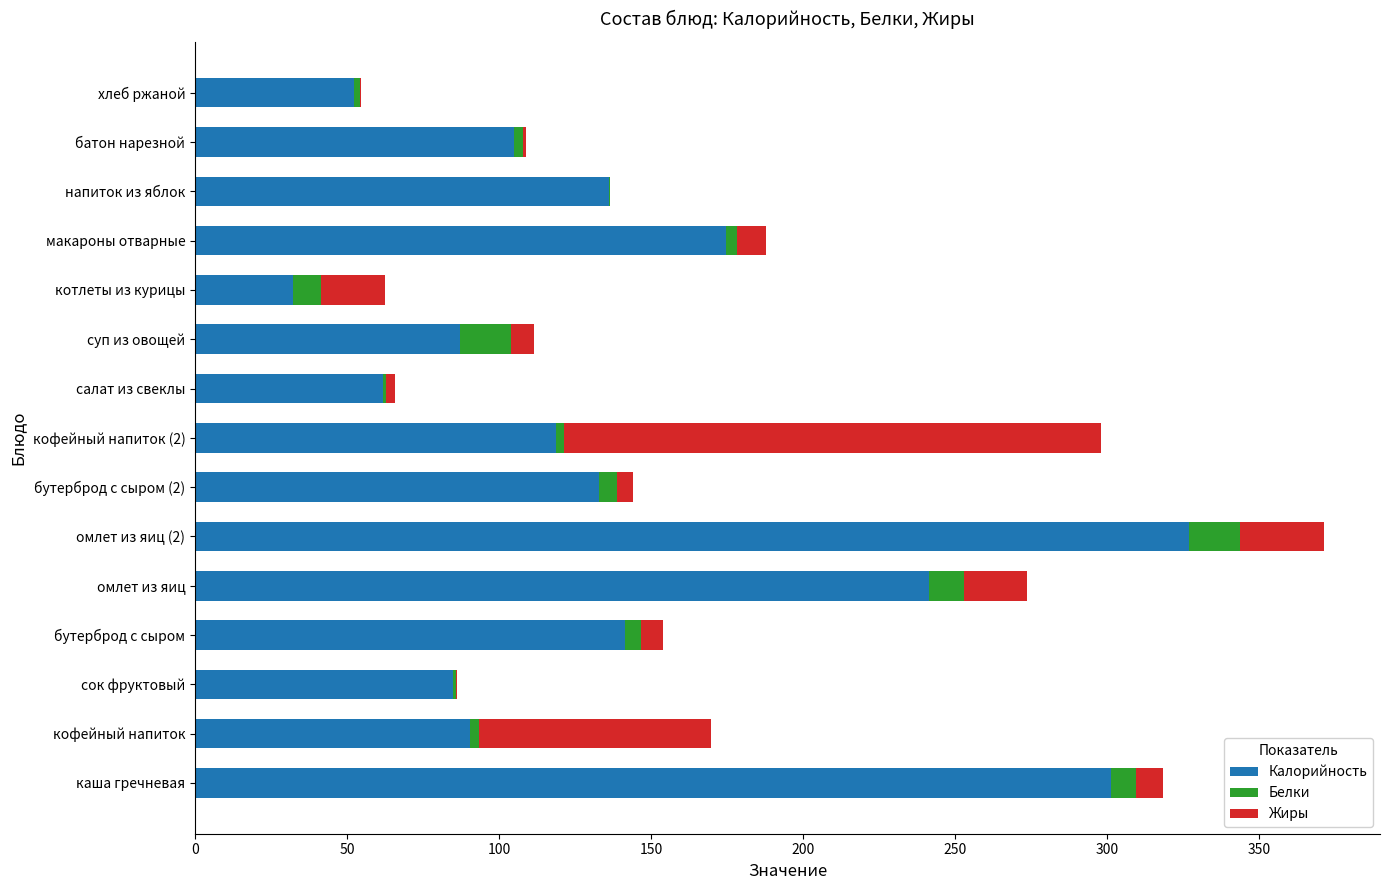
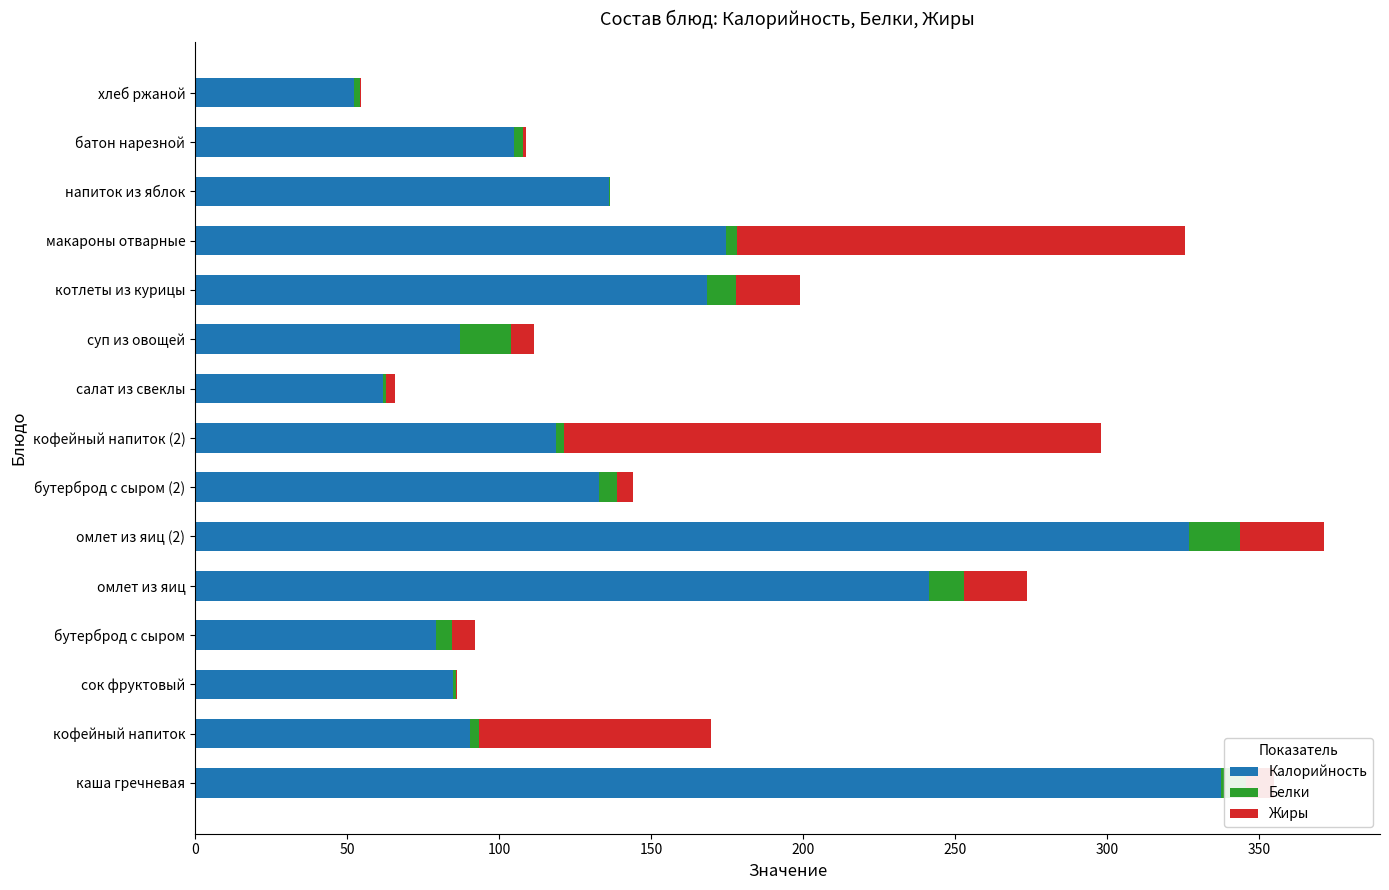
Жиры, макароны отварные: 10 -> 147
Калорийность, котлеты из курицы: 32 -> 169
Калорийность, бутерброд с сыром: 141 -> 79
Калорийность, каша гречневая: 301 -> 337
